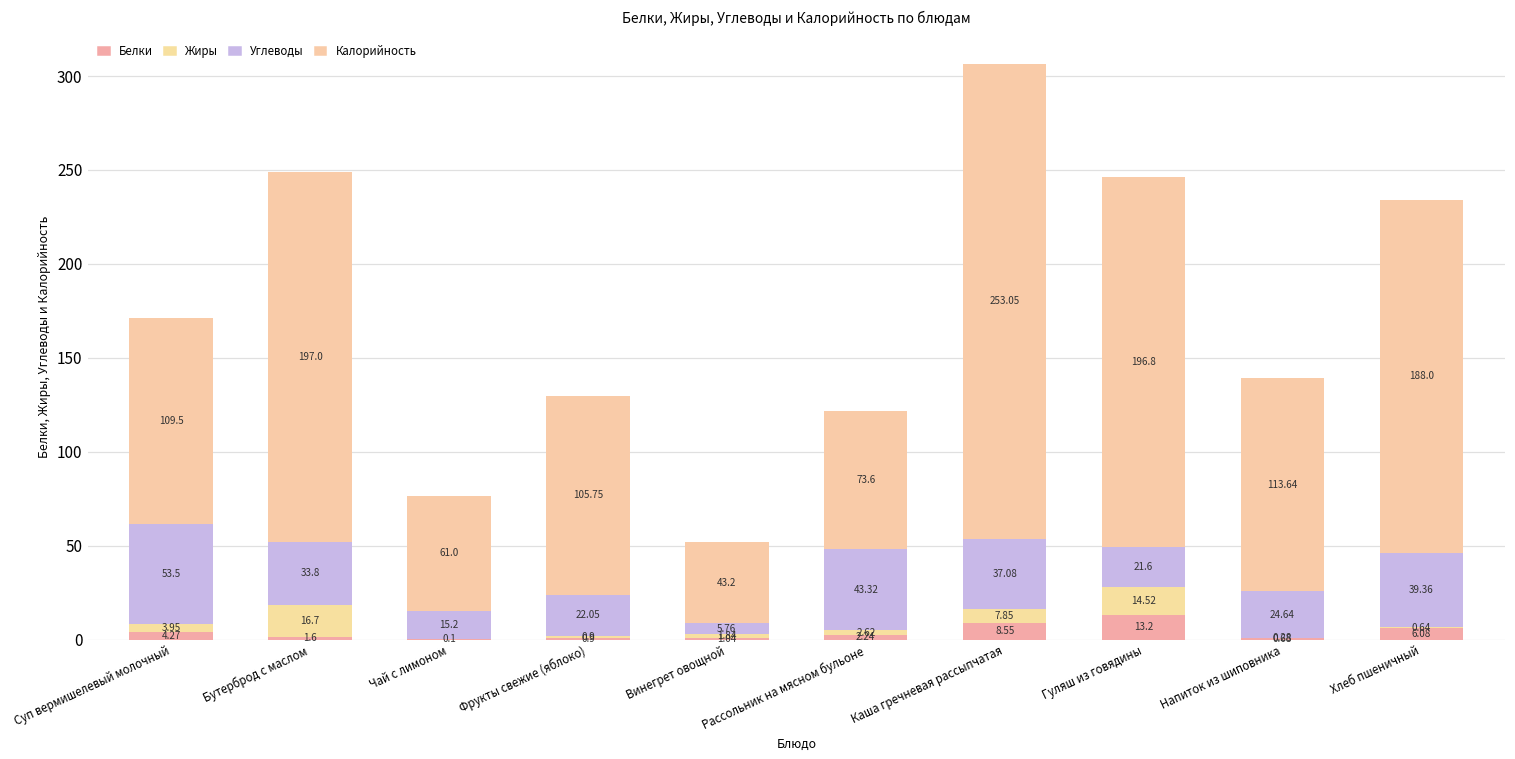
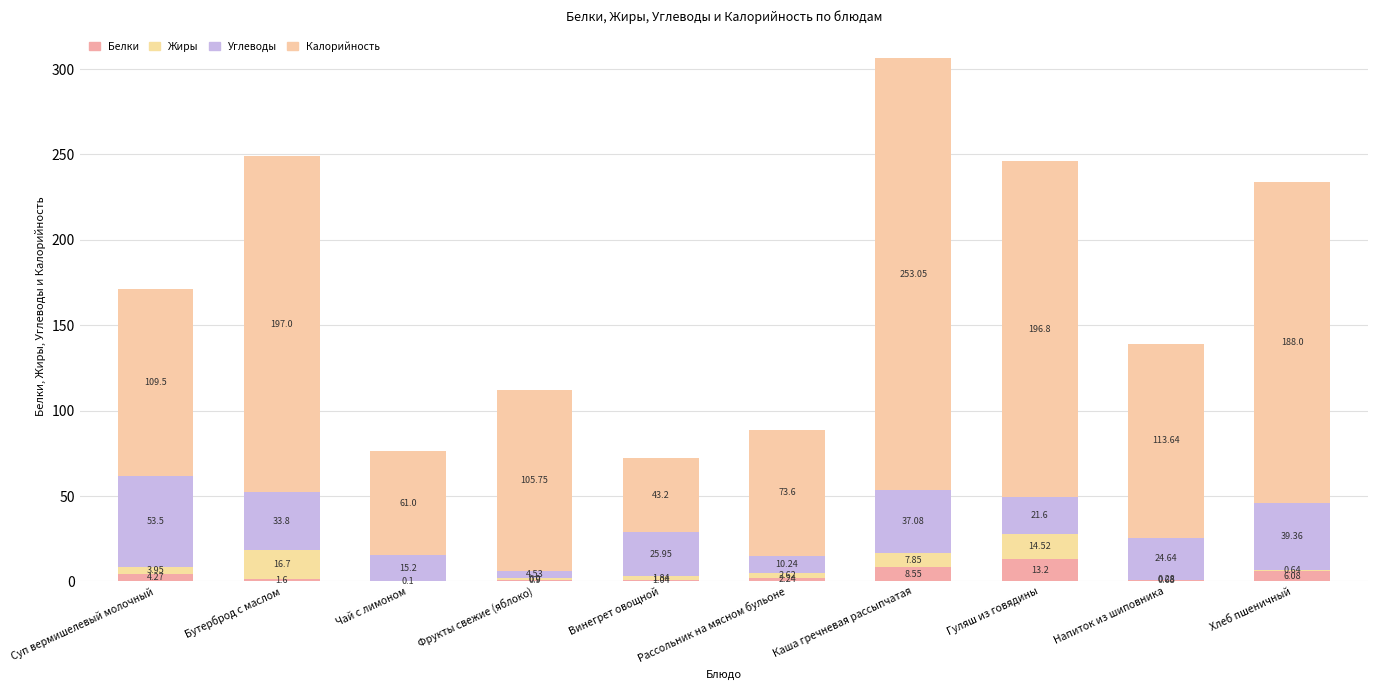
Углеводы, Фрукты свежие (яблоко): 22.05 -> 4.53
Углеводы, Винегрет овощной: 5.76 -> 25.95
Углеводы, Рассольник на мясном бульоне: 43.32 -> 10.24
